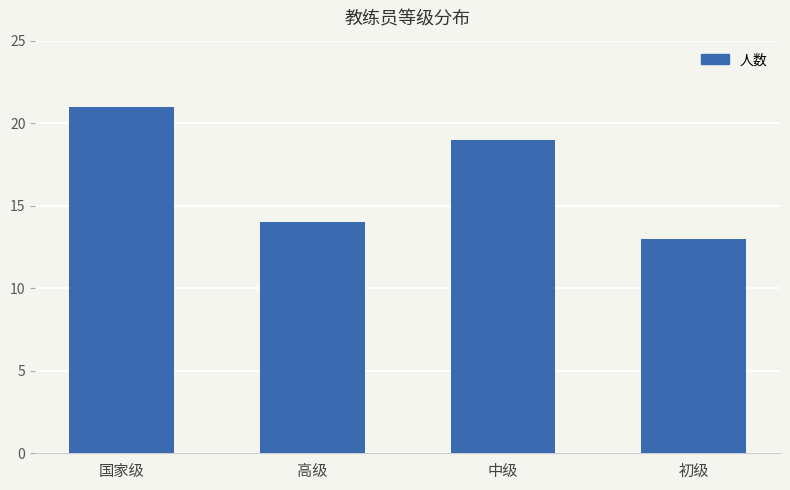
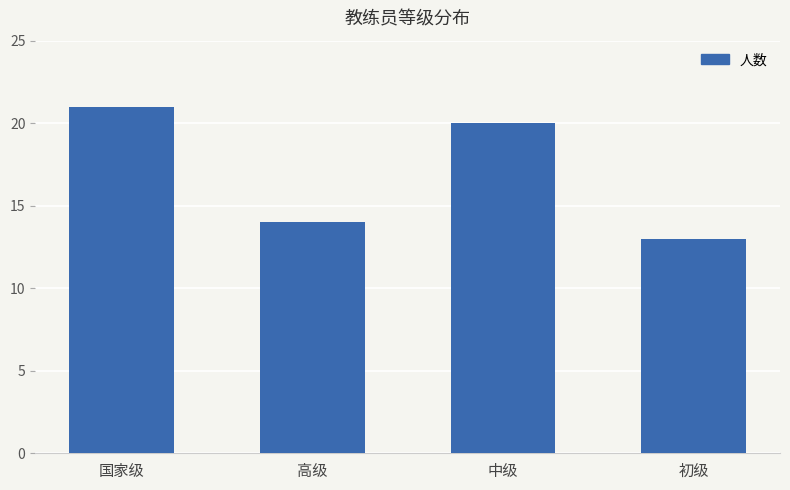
中级: 19 -> 20
